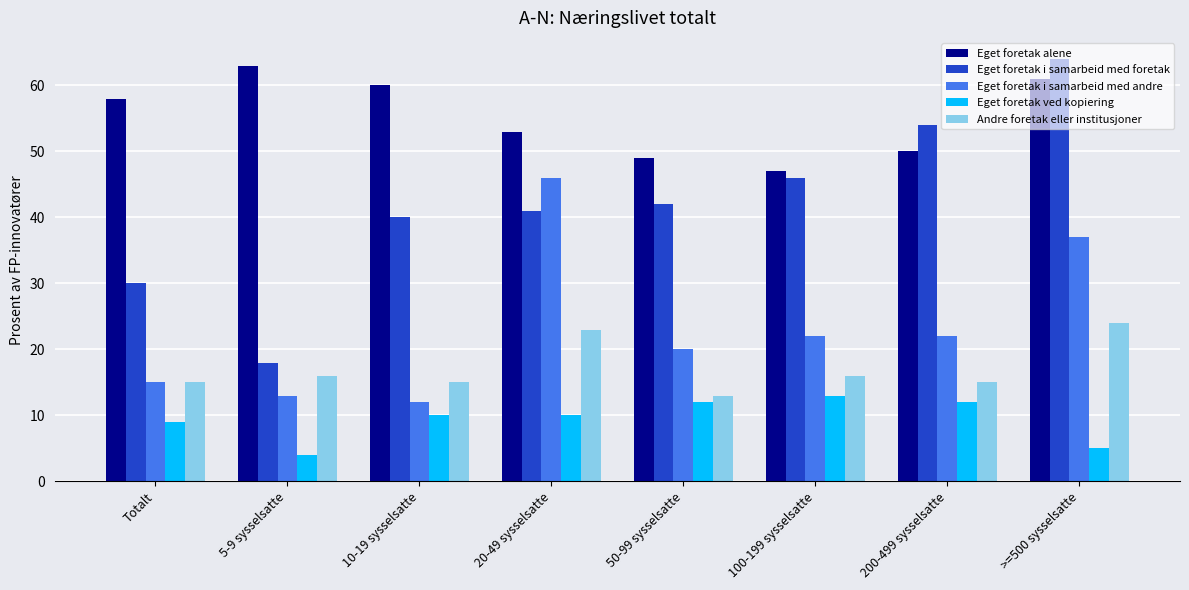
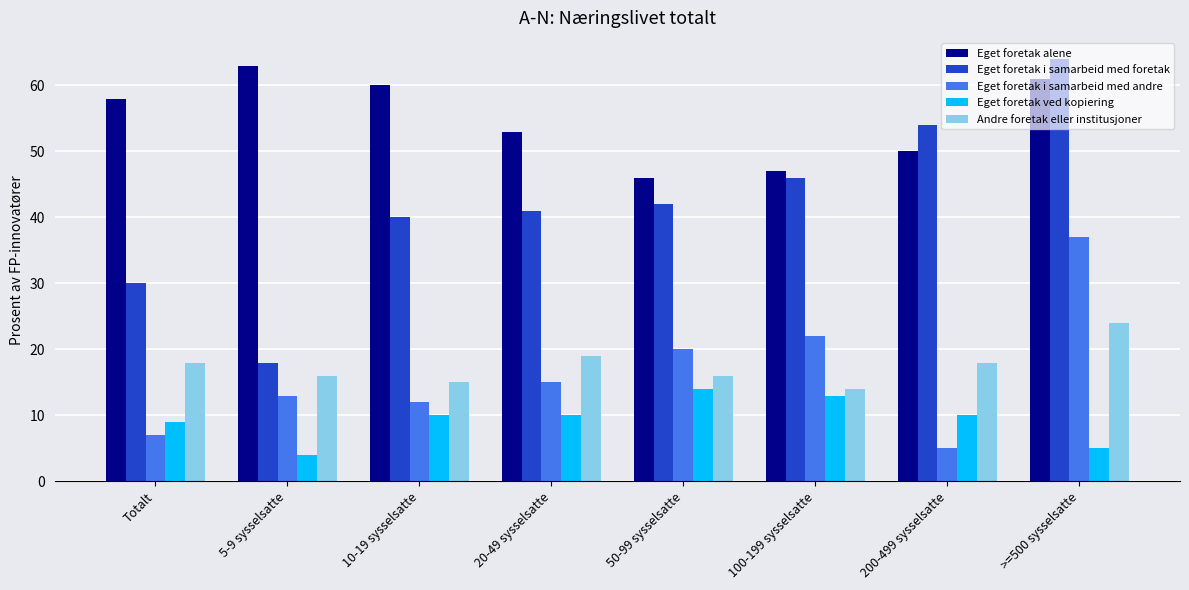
Eget foretak i samarbeid med andre, Totalt: 15 -> 7
Andre foretak eller institusjoner, Totalt: 15 -> 18
Eget foretak i samarbeid med andre, 20-49 sysselsatte: 46 -> 15
Andre foretak eller institusjoner, 20-49 sysselsatte: 23 -> 19
Eget foretak alene, 50-99 sysselsatte: 49 -> 46
Eget foretak ved kopiering, 50-99 sysselsatte: 12 -> 14
Andre foretak eller institusjoner, 50-99 sysselsatte: 13 -> 16
Andre foretak eller institusjoner, 100-199 sysselsatte: 16 -> 14
Eget foretak i samarbeid med andre, 200-499 sysselsatte: 22 -> 5
Eget foretak ved kopiering, 200-499 sysselsatte: 12 -> 10
Andre foretak eller institusjoner, 200-499 sysselsatte: 15 -> 18
